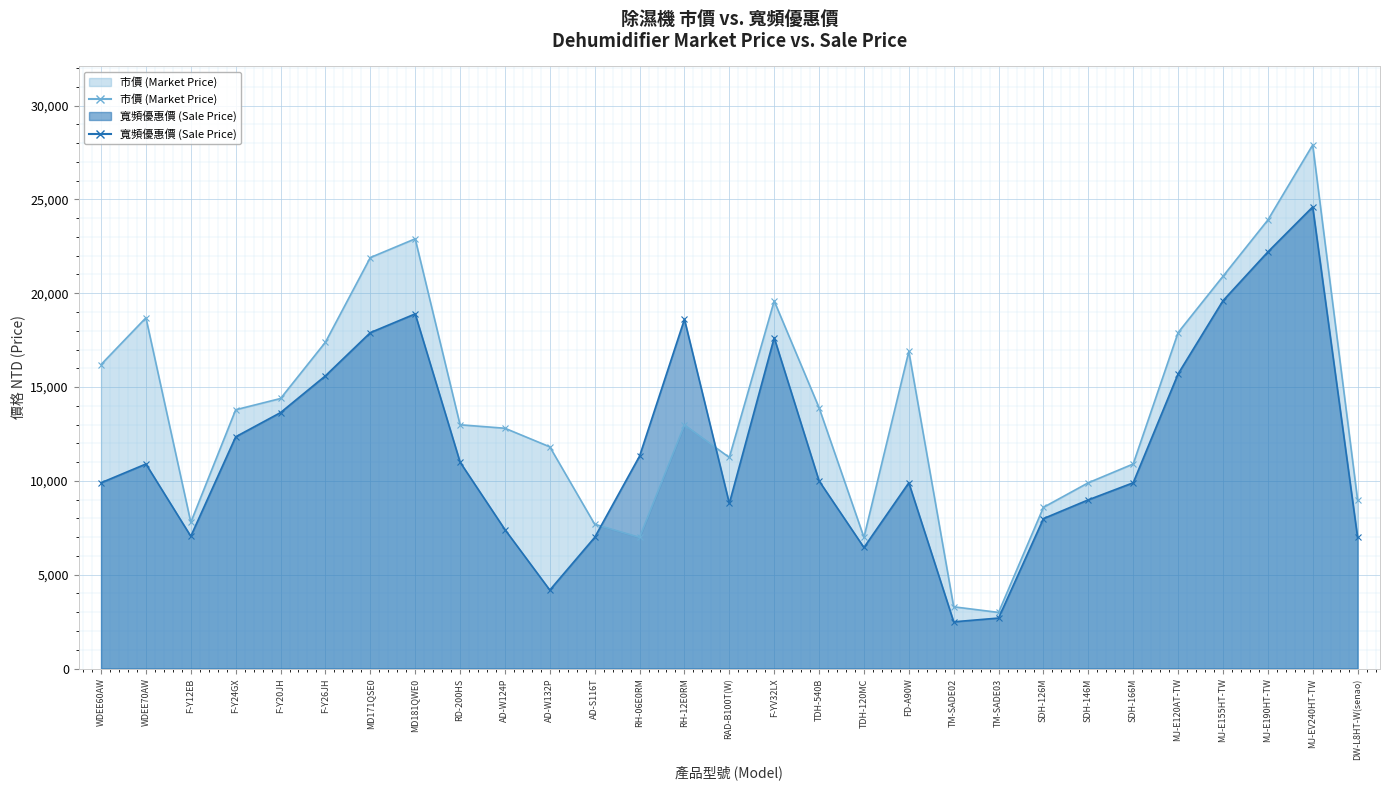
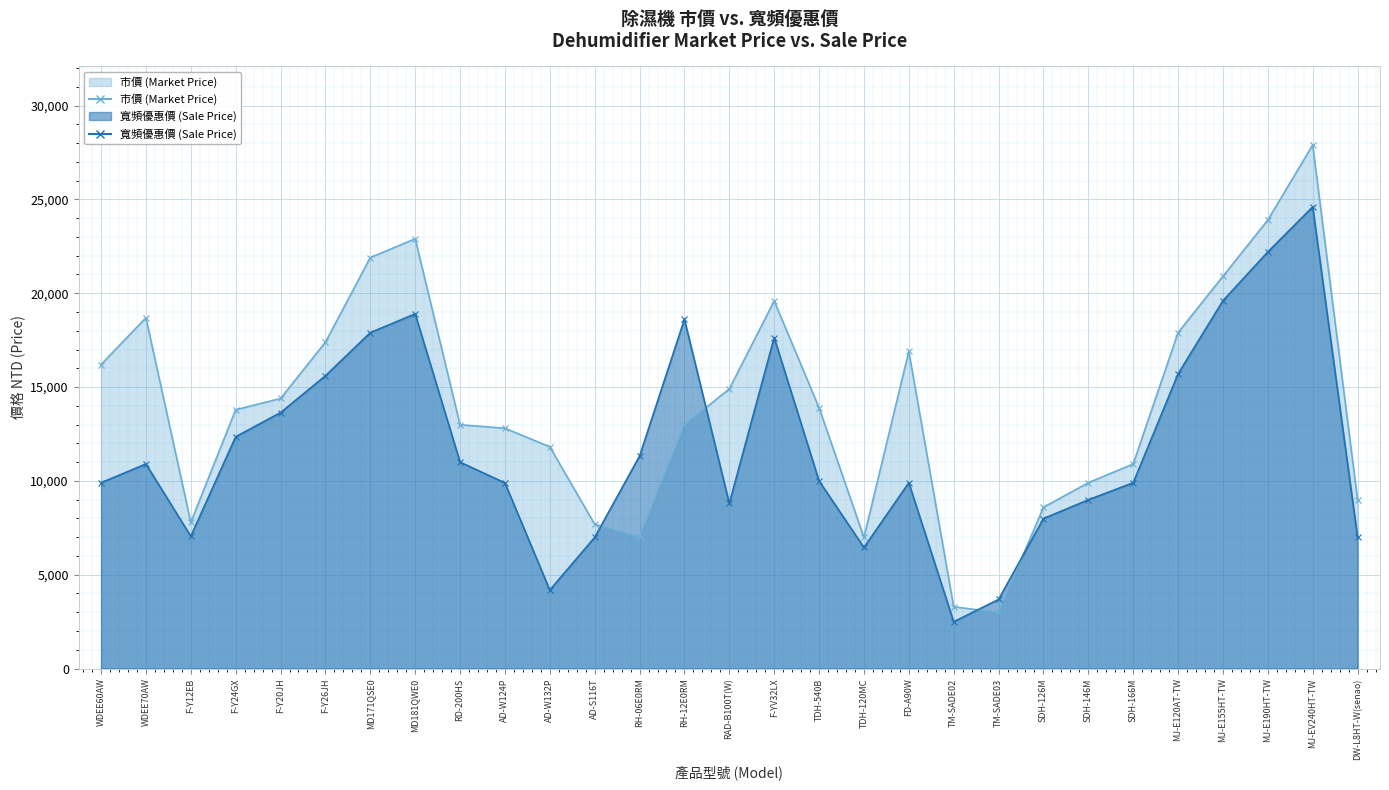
寬頻優惠價 (Sale Price), AD-W124P: 7,400 -> 9,900
市價 (Market Price), RAD-B100T(W): 11,200 -> 14,900
寬頻優惠價 (Sale Price), TM-SADE03: 2,700 -> 3,700
